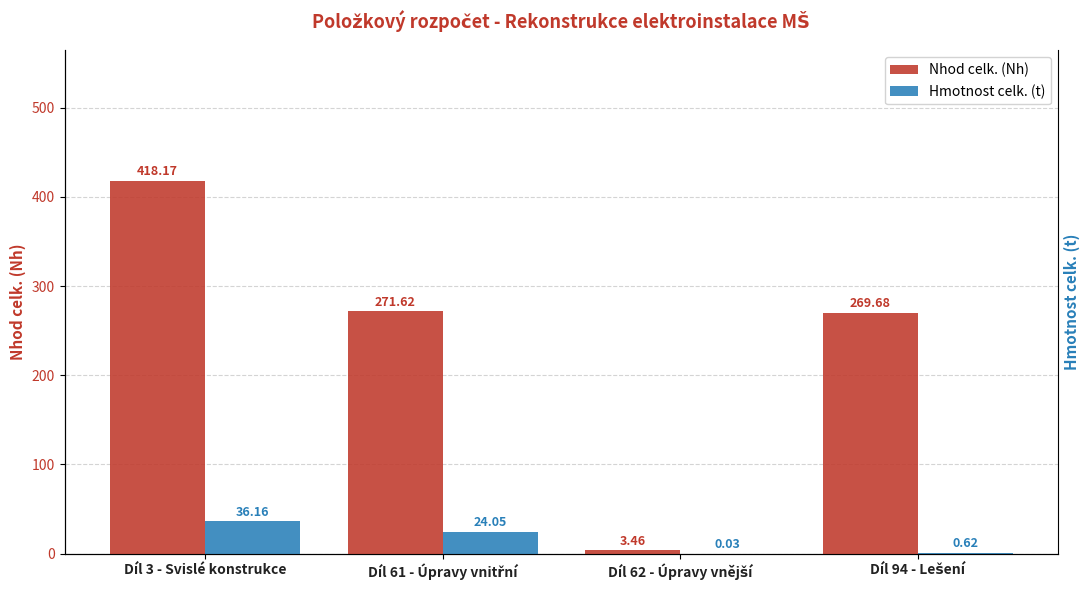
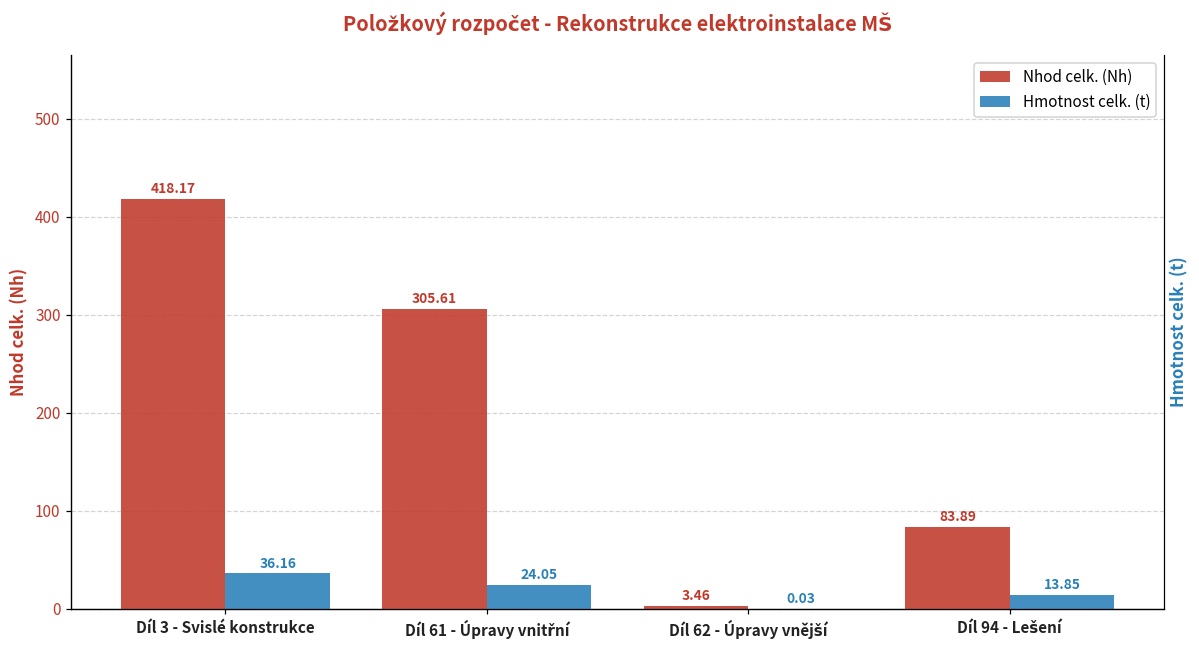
Nhod celk. (Nh), Díl 61 - Úpravy vnitřní: 271.62 -> 305.61
Nhod celk. (Nh), Díl 94 - Lešení: 269.68 -> 83.89
Hmotnost celk. (t), Díl 94 - Lešení: 0.62 -> 13.85
